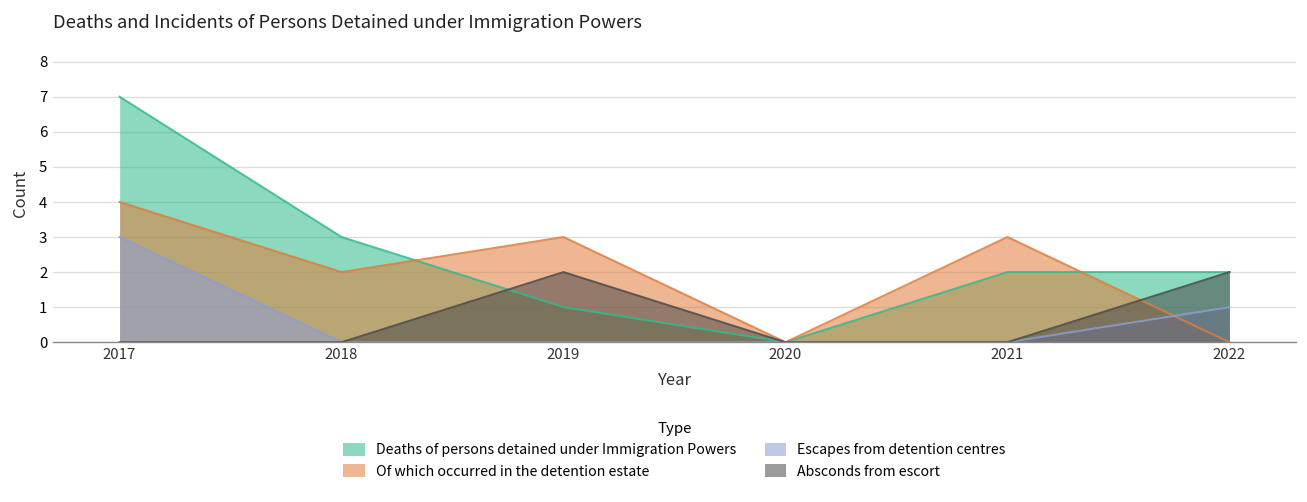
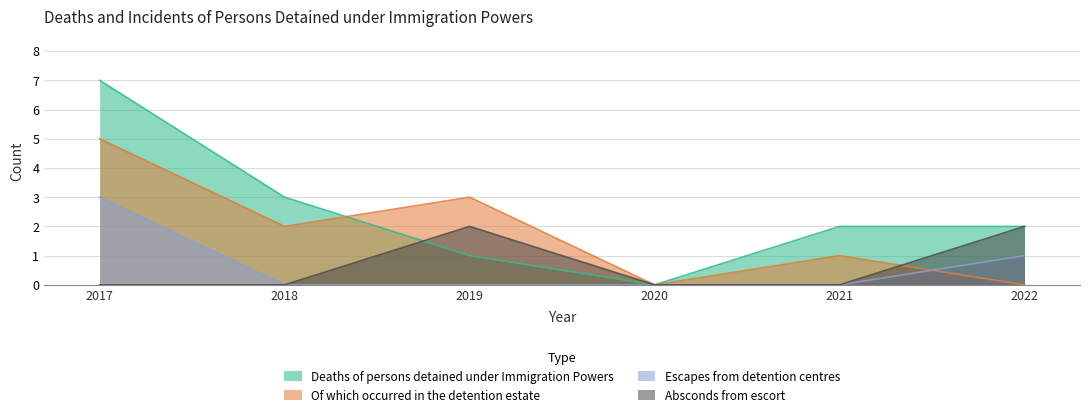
Of which occurred in the detention estate, 2017: 4 -> 5
Of which occurred in the detention estate, 2021: 3 -> 1
